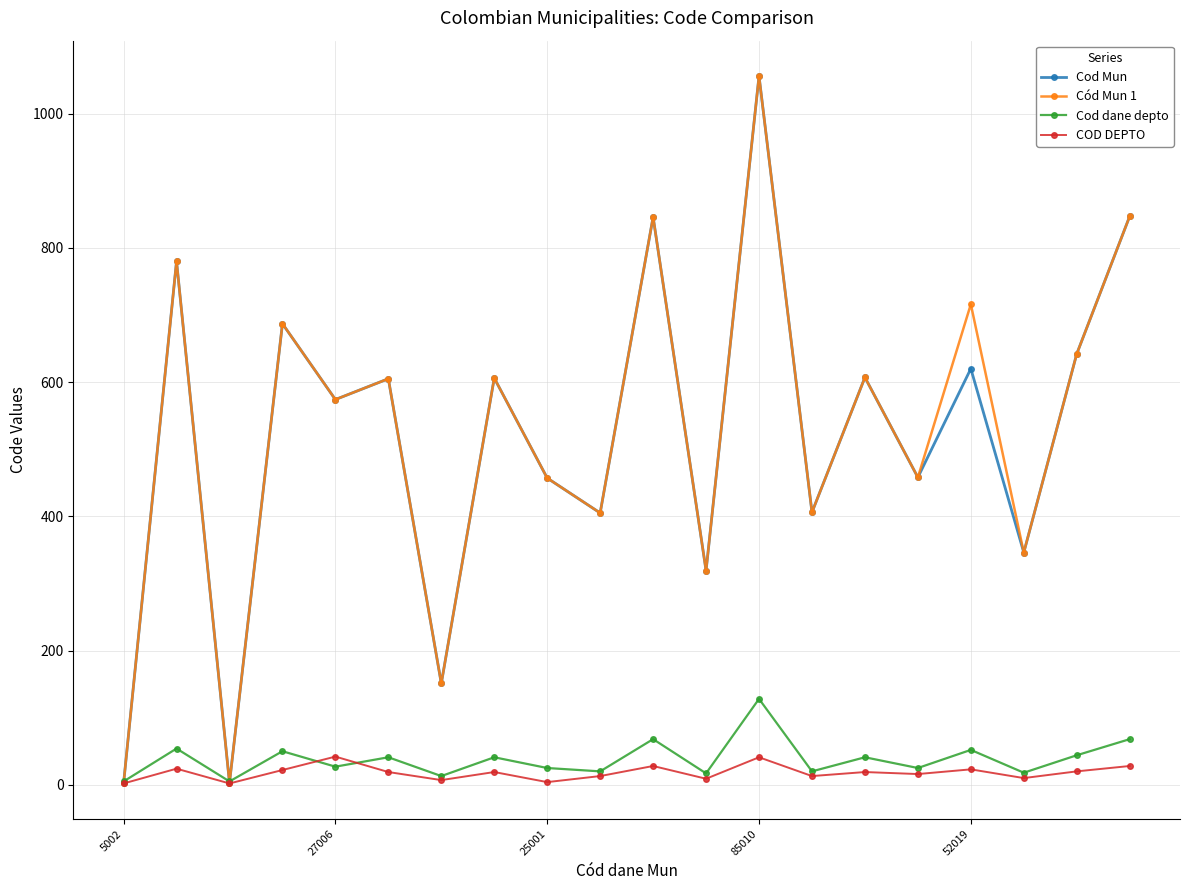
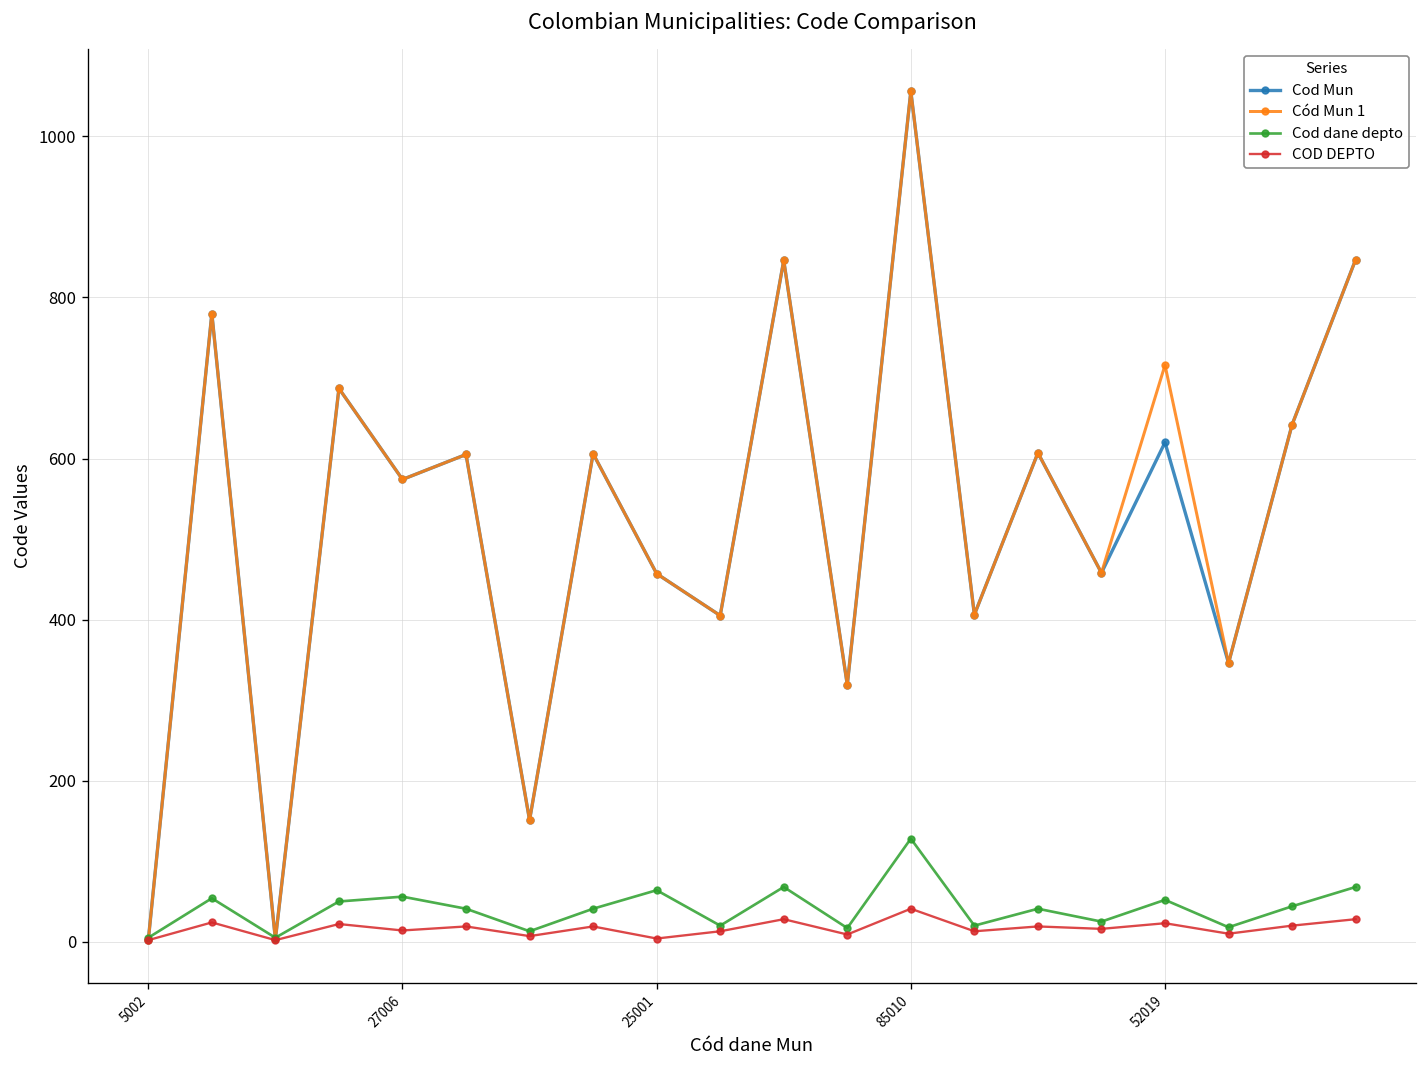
Cod dane depto, 27006: 30 -> 60
COD DEPTO, 27006: 40 -> 10
Cod dane depto, 25001: 30 -> 60
